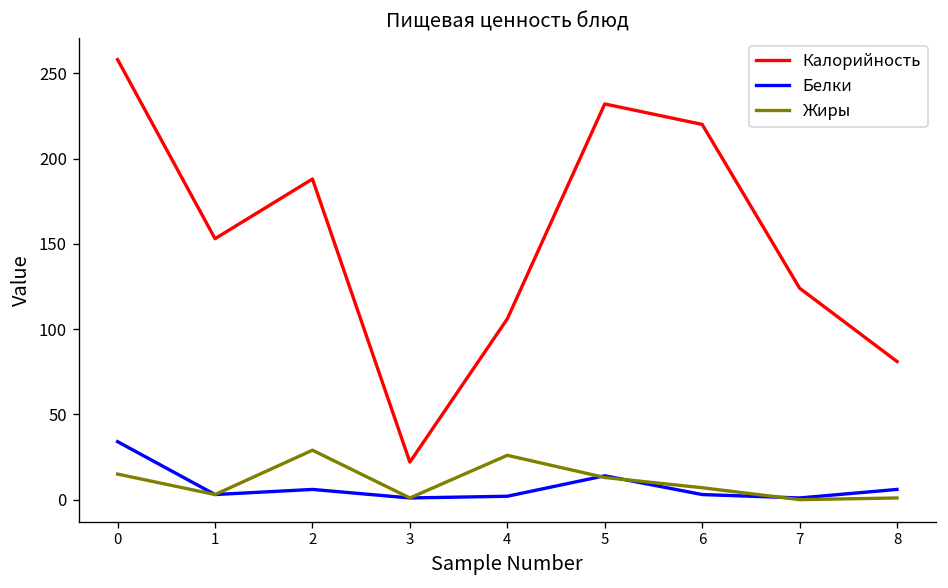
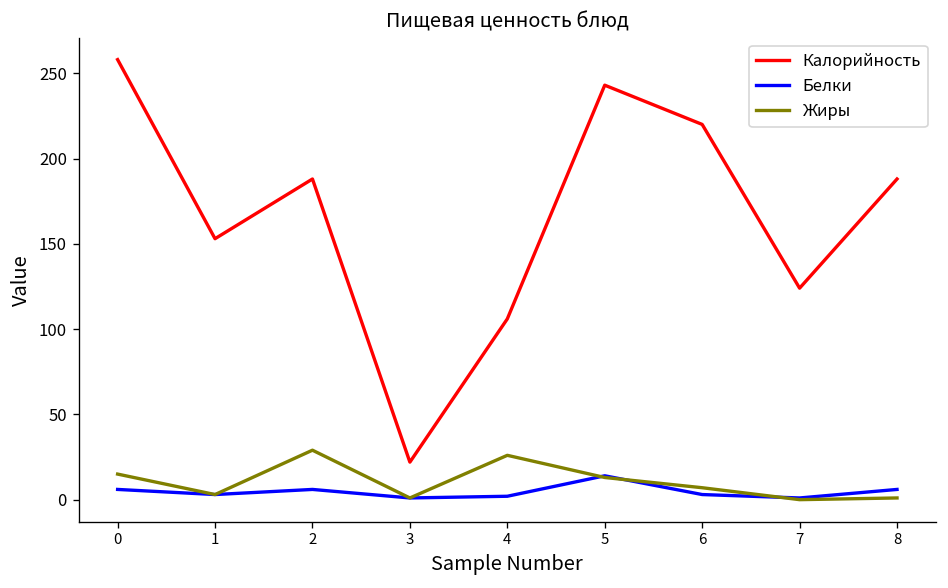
Белки, 0: 34 -> 6
Калорийность, 5: 232 -> 243
Калорийность, 8: 81 -> 188
